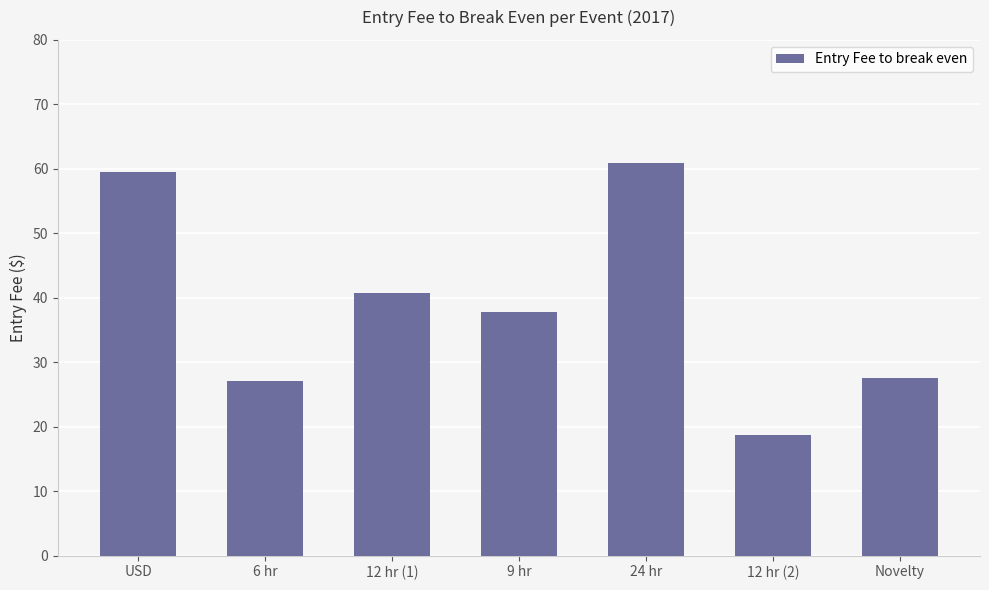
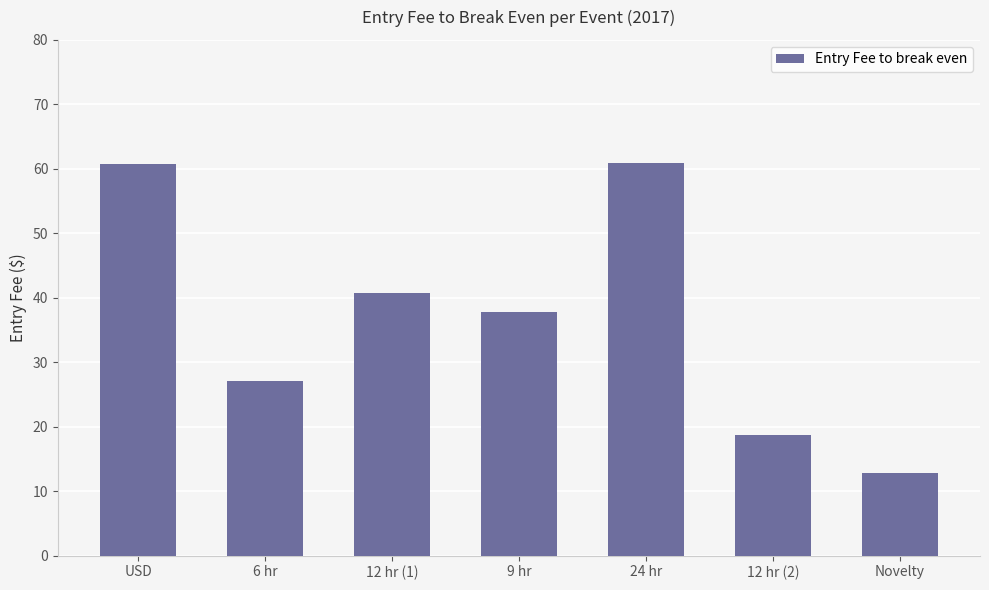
USD: 59 -> 61
Novelty: 28 -> 13
